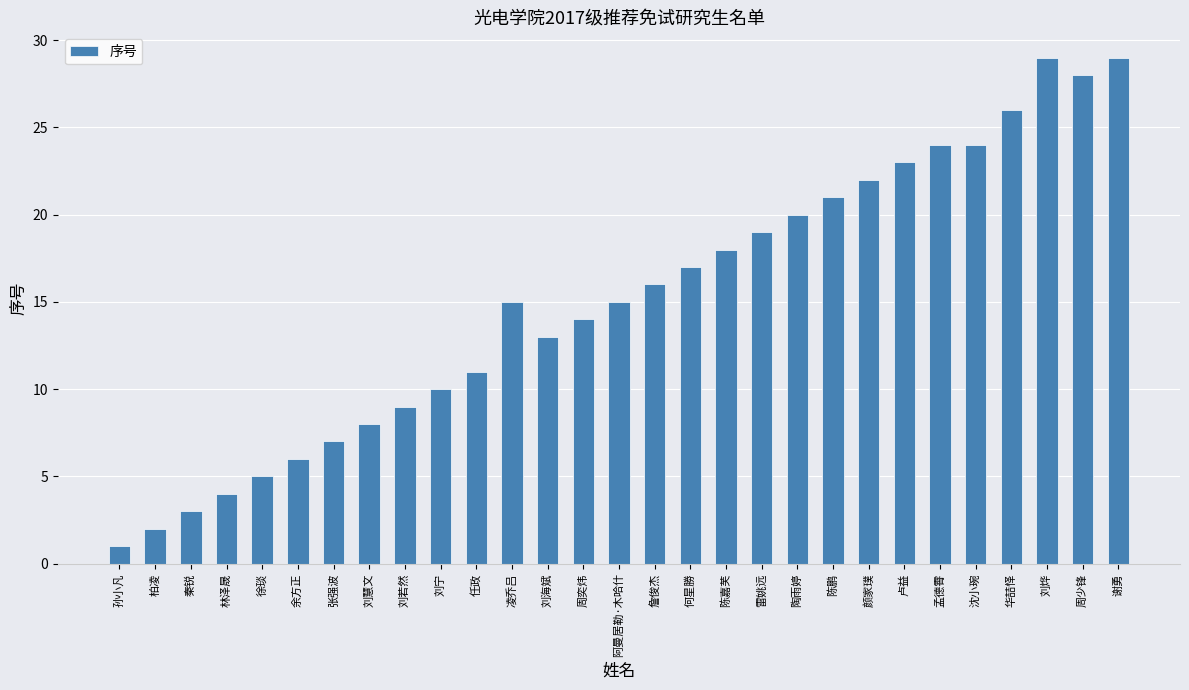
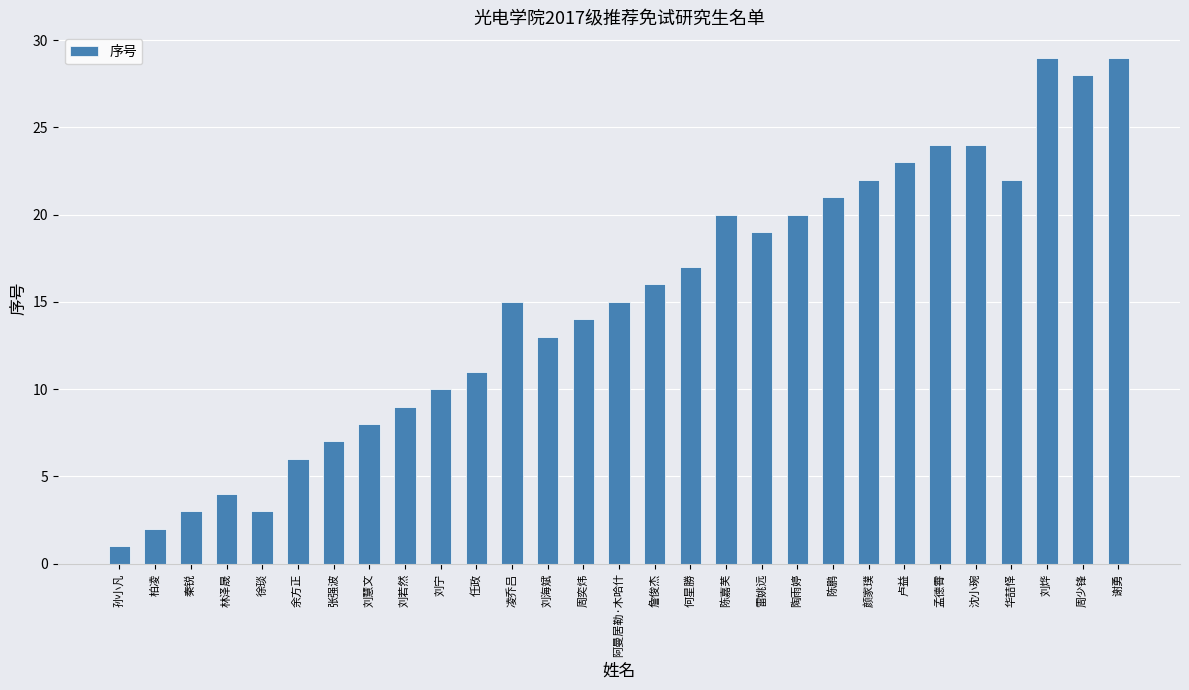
徐琰: 5 -> 3
陈嘉芙: 18 -> 20
华喆怿: 26 -> 22
